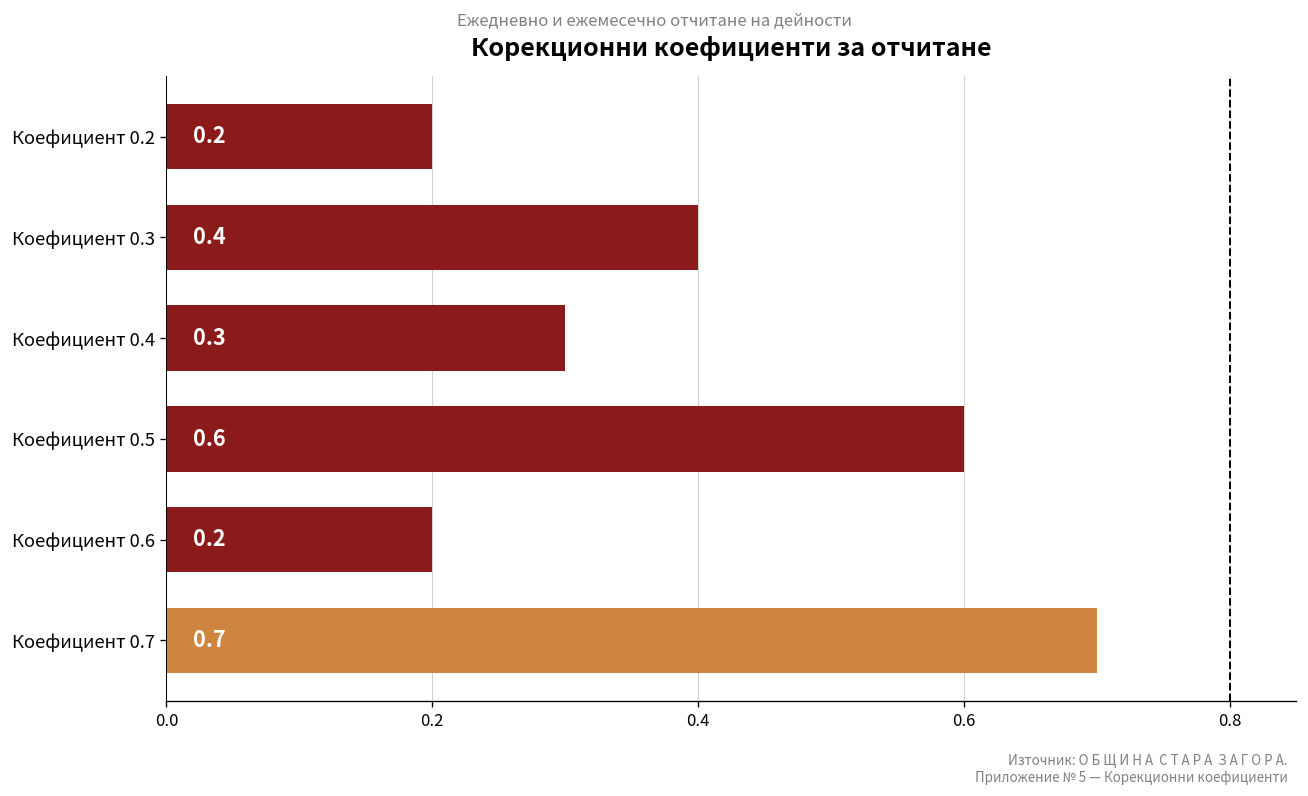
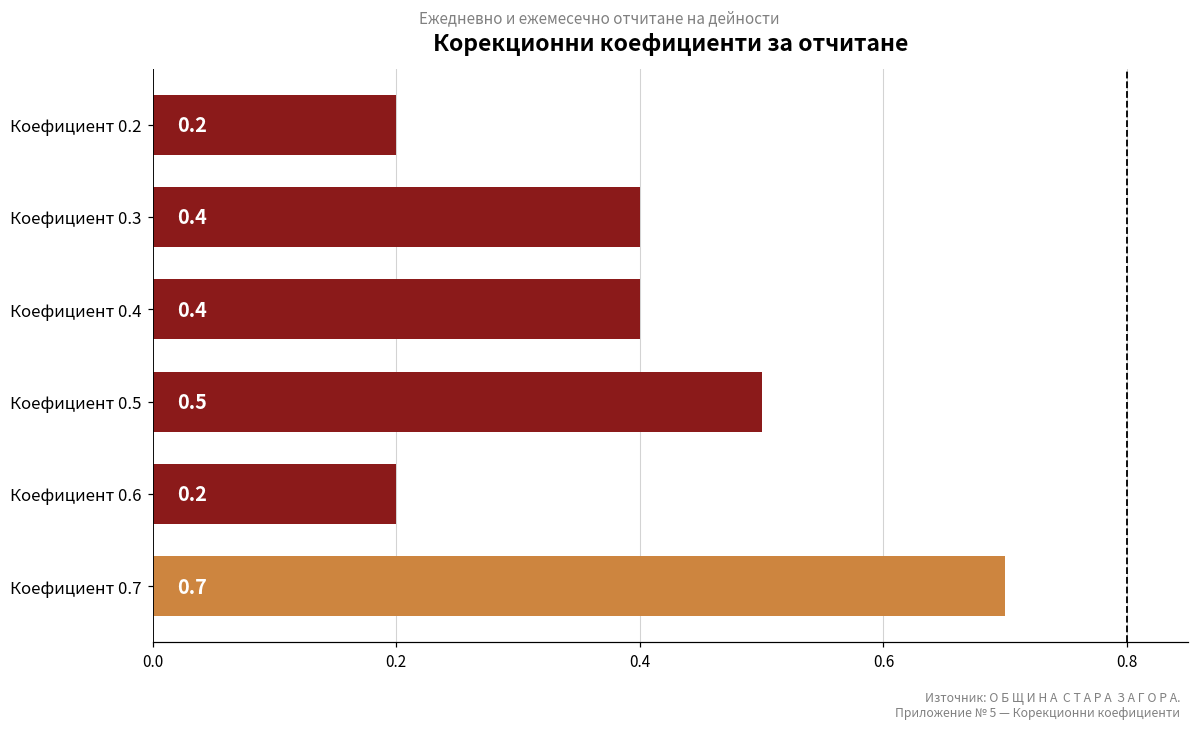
Коефициент 0.4: 0.3 -> 0.4
Коефициент 0.5: 0.6 -> 0.5
